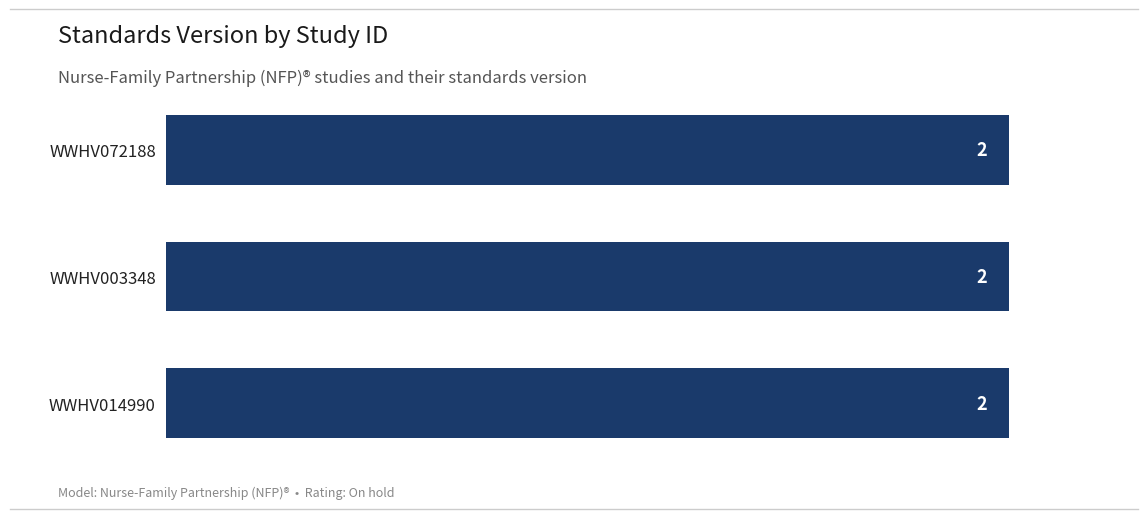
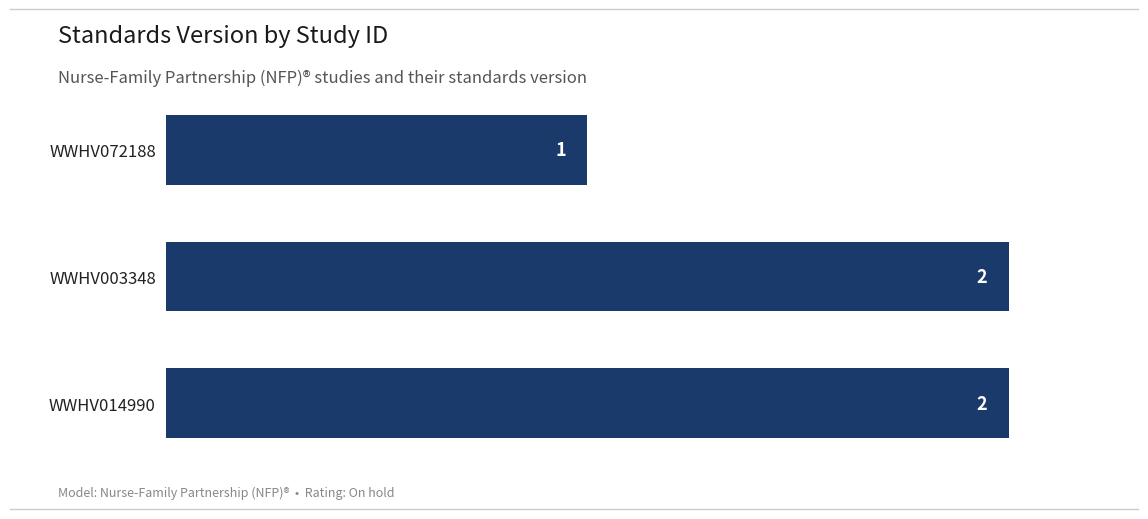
WWHV072188: 2 -> 1
